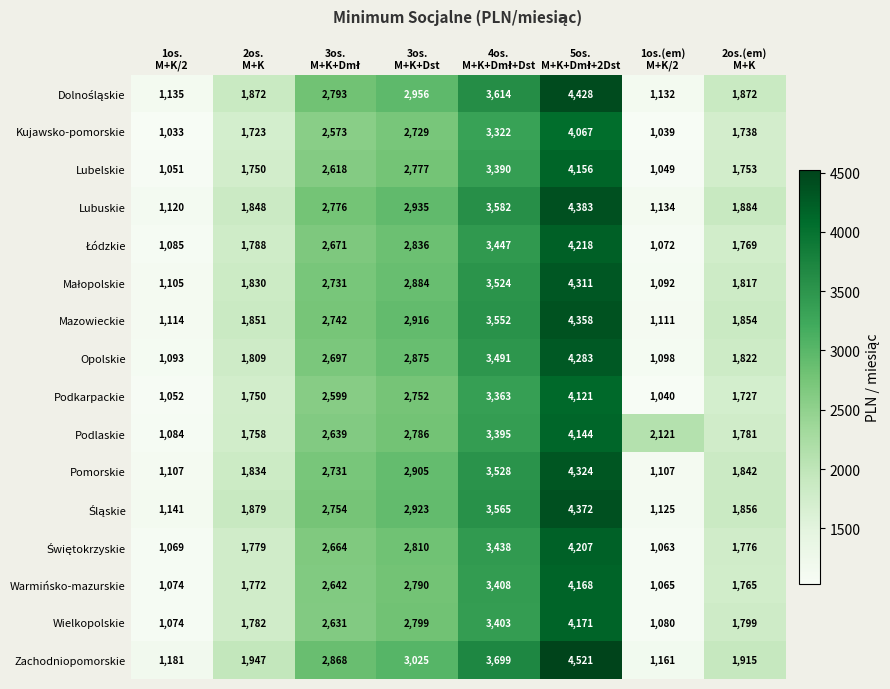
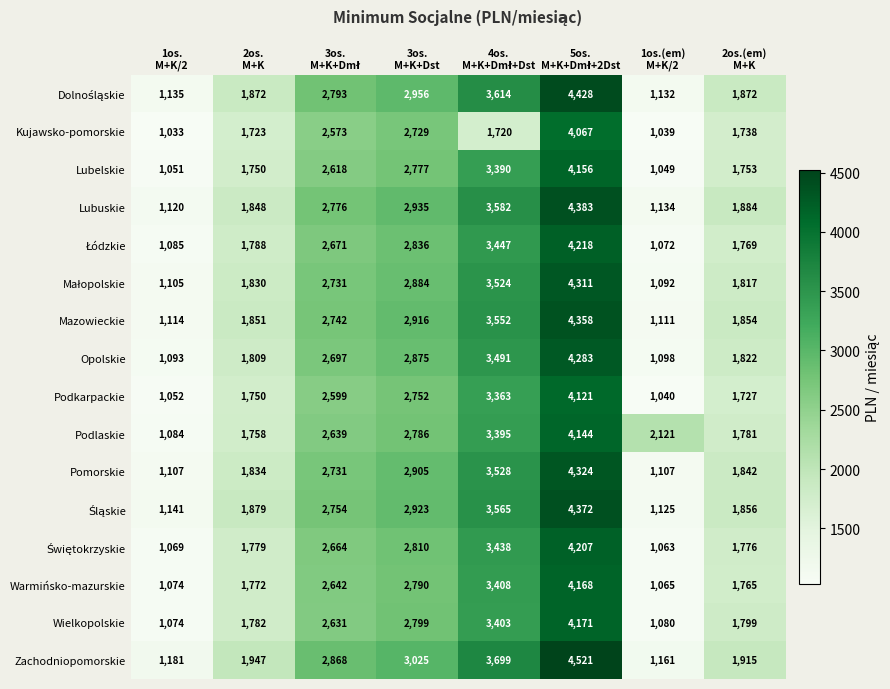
Kujawsko-pomorskie, 4os. M+K+Dmł+Dst: 3,322 -> 1,720
